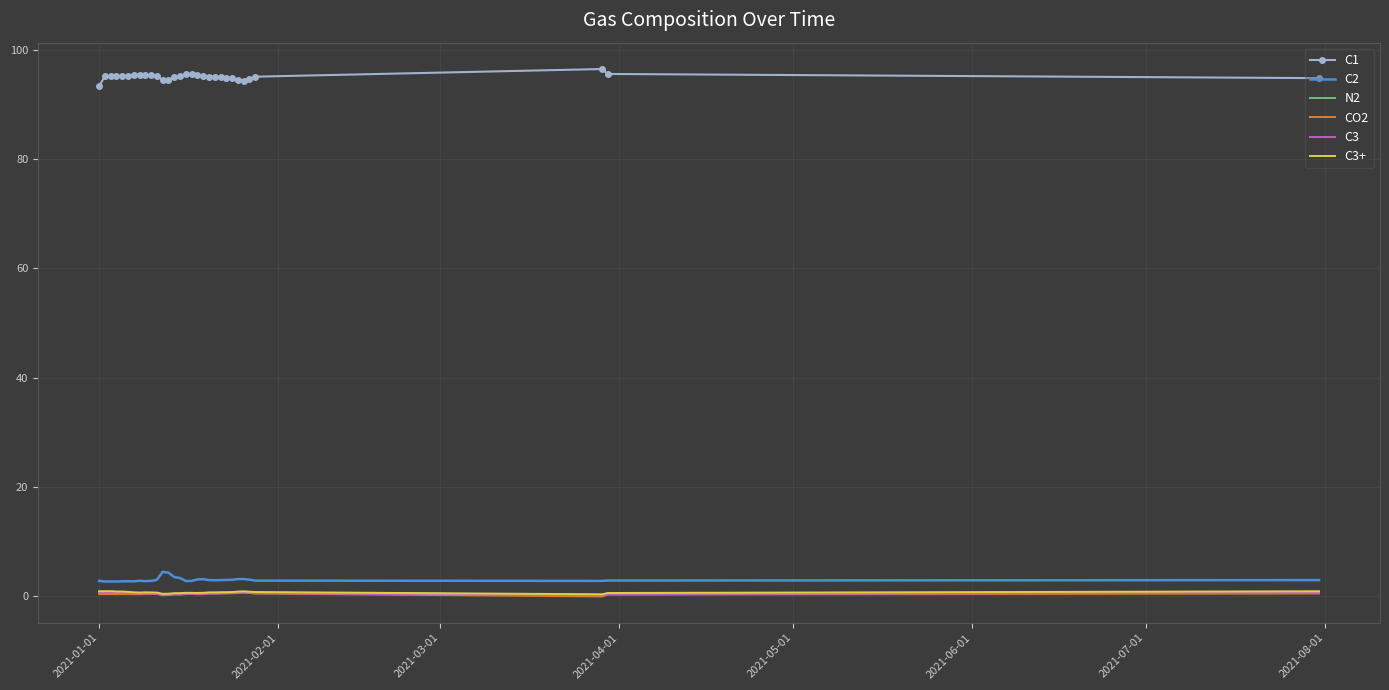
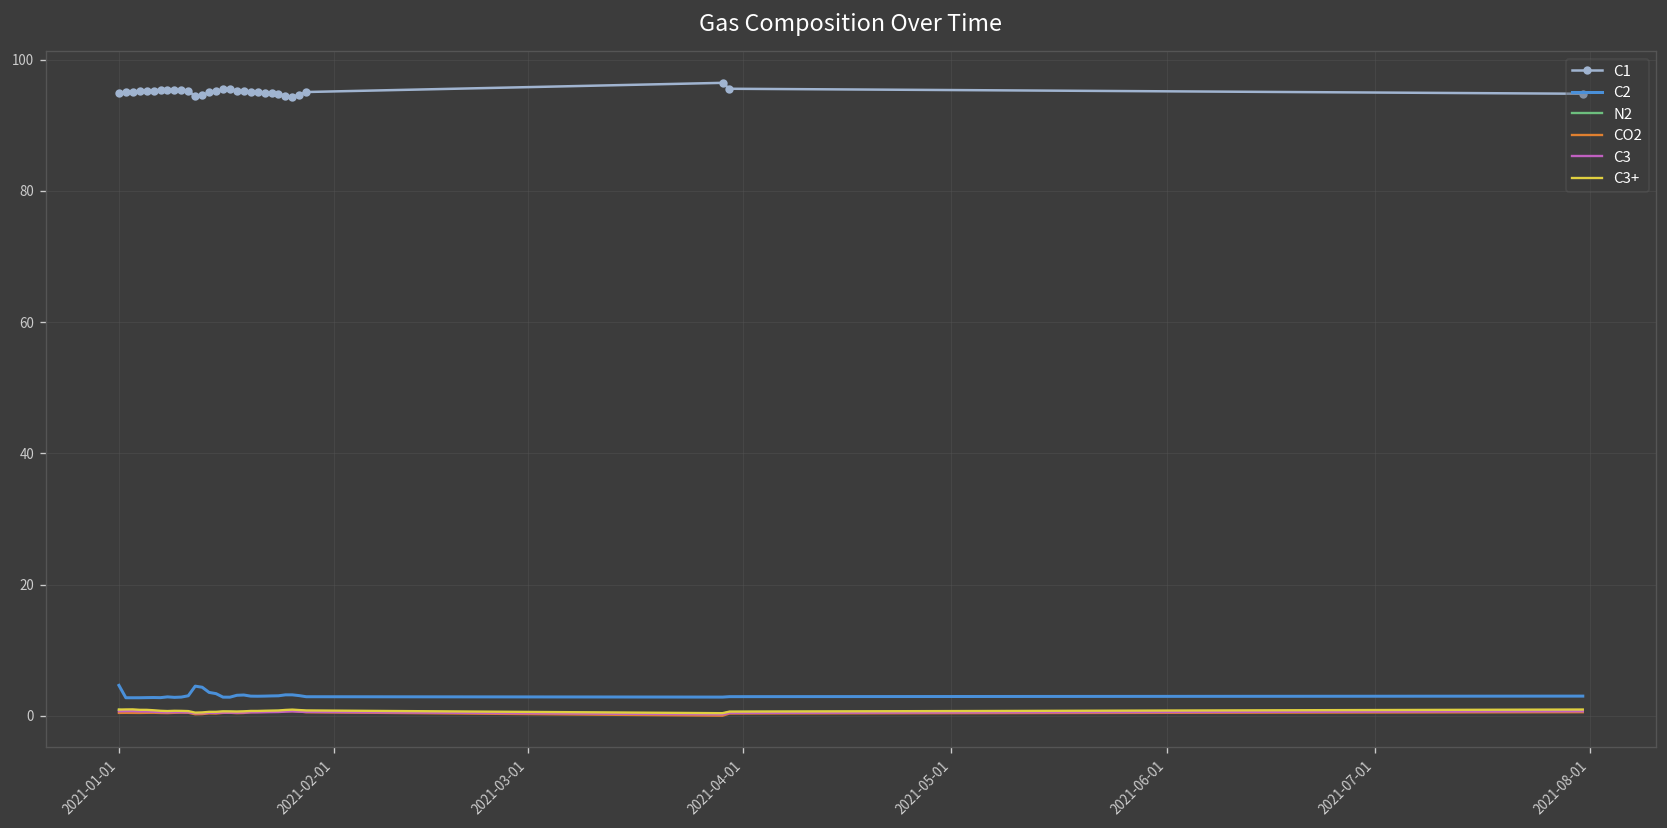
C1, 2021-01-01: 93 -> 95
C2, 2021-01-01: 3 -> 5
